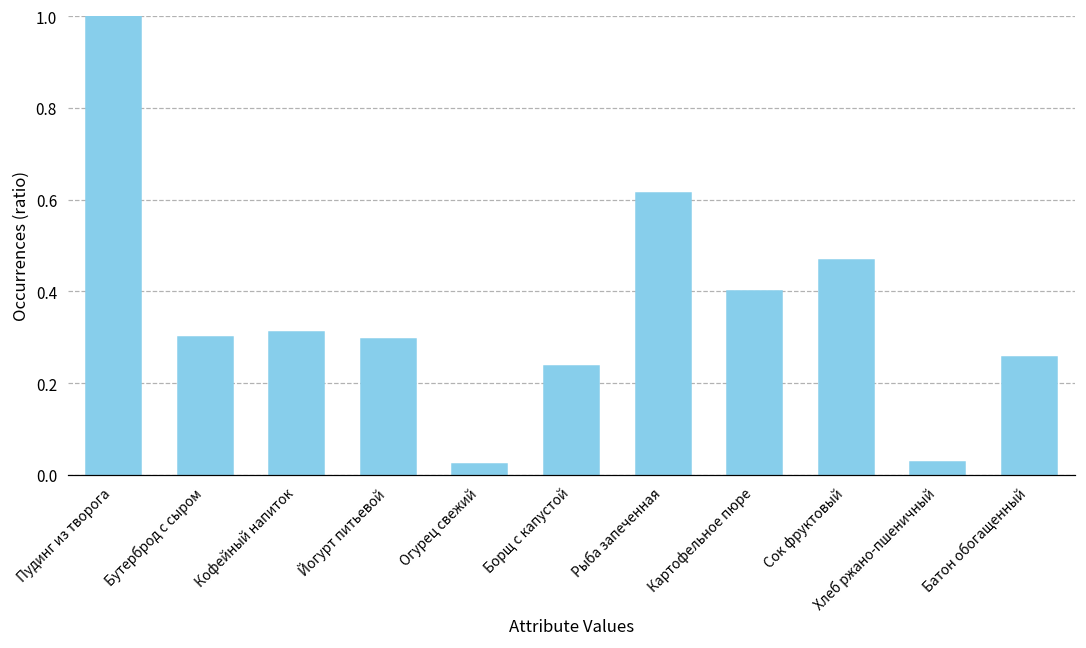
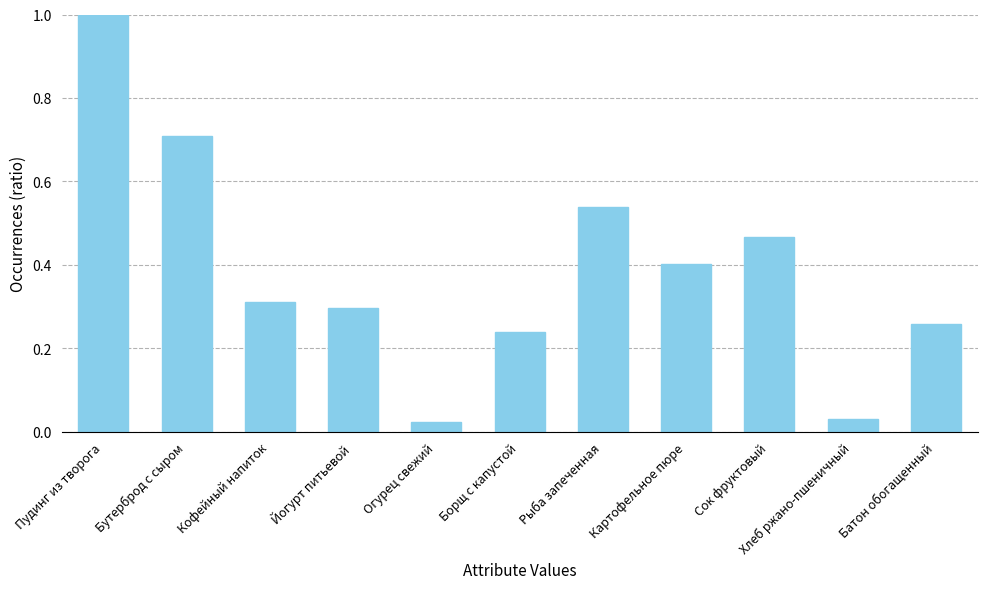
Бутерброд с сыром: 0.30 -> 0.71
Рыба запеченная: 0.62 -> 0.54
